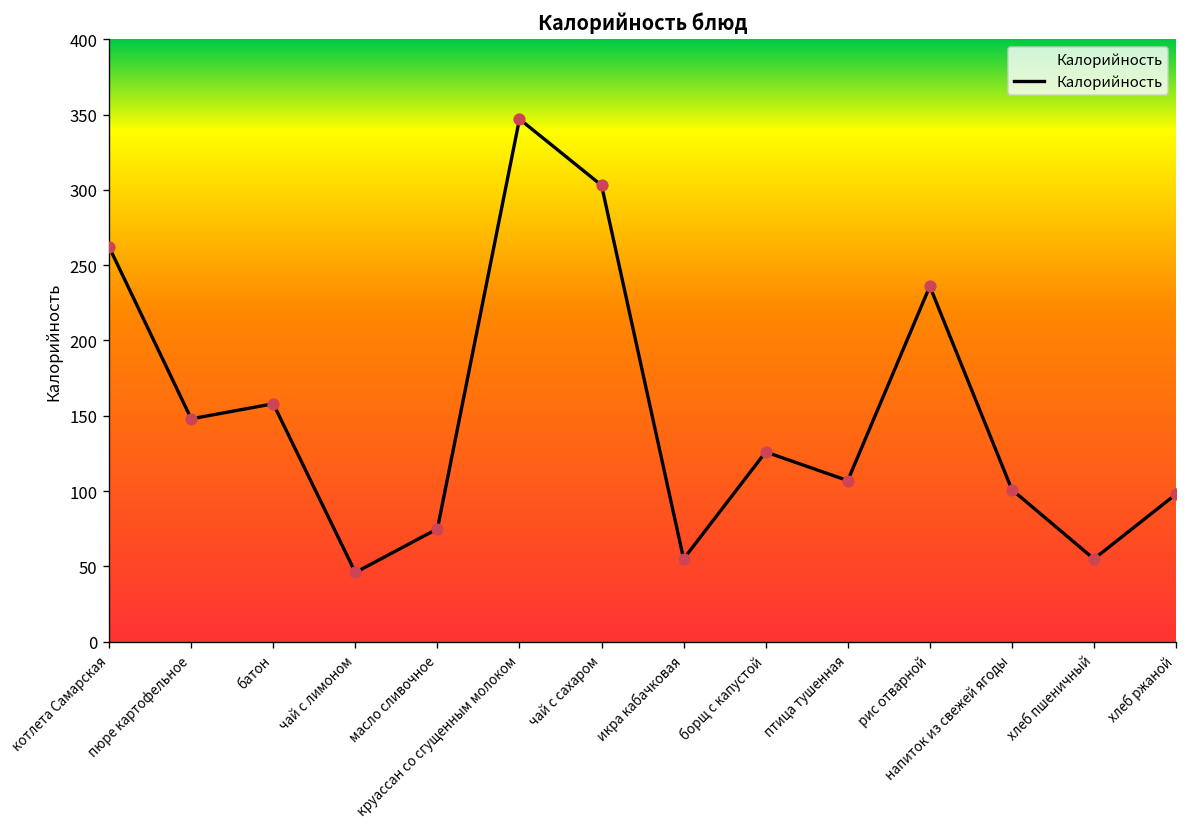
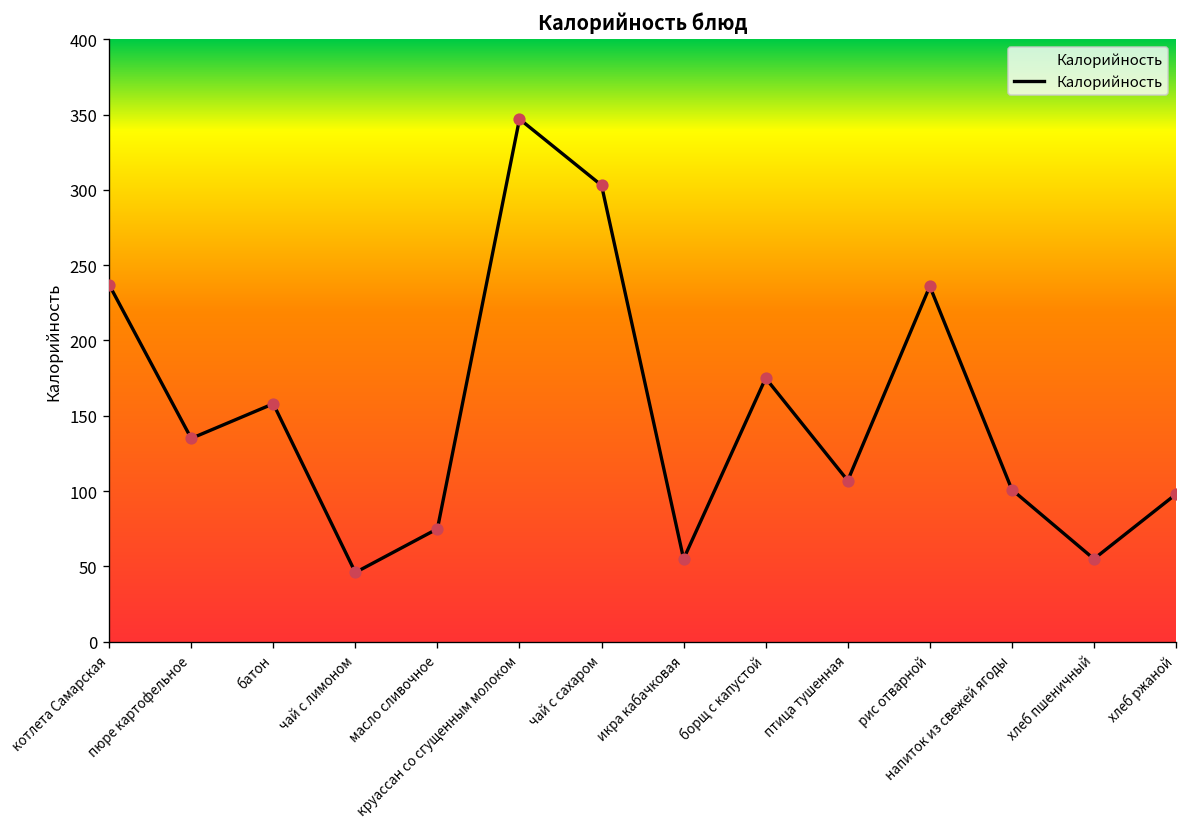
котлета Самарская: 262 -> 237
пюре картофельное: 148 -> 135
борщ с капустой: 126 -> 175
